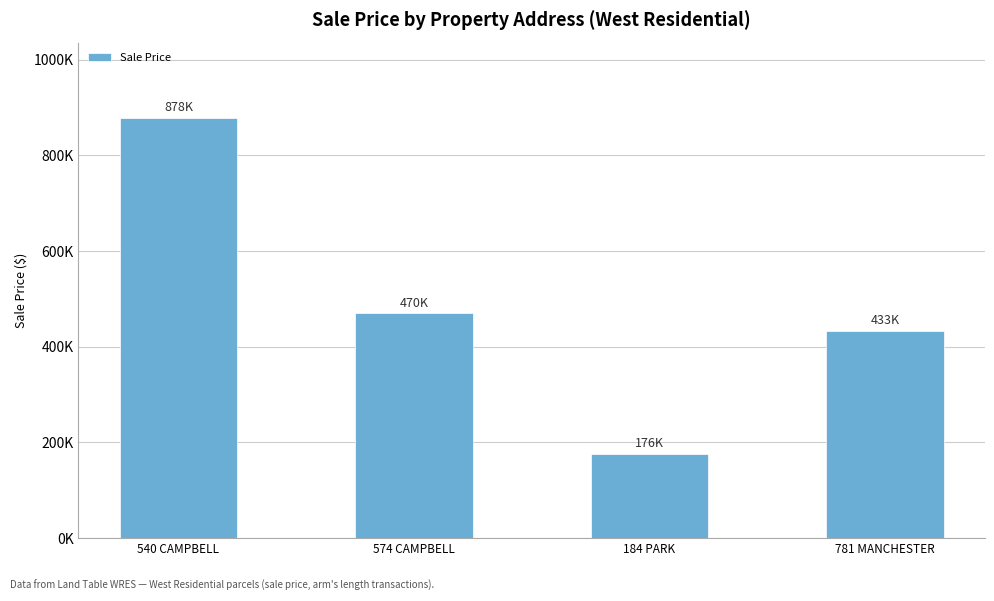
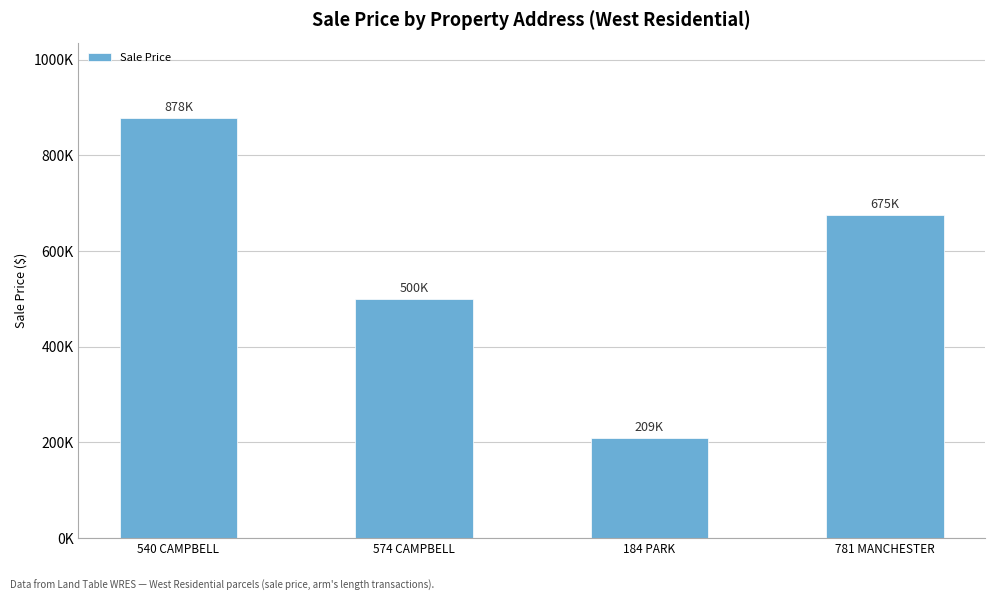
574 CAMPBELL: 470K -> 500K
184 PARK: 176K -> 209K
781 MANCHESTER: 433K -> 675K
